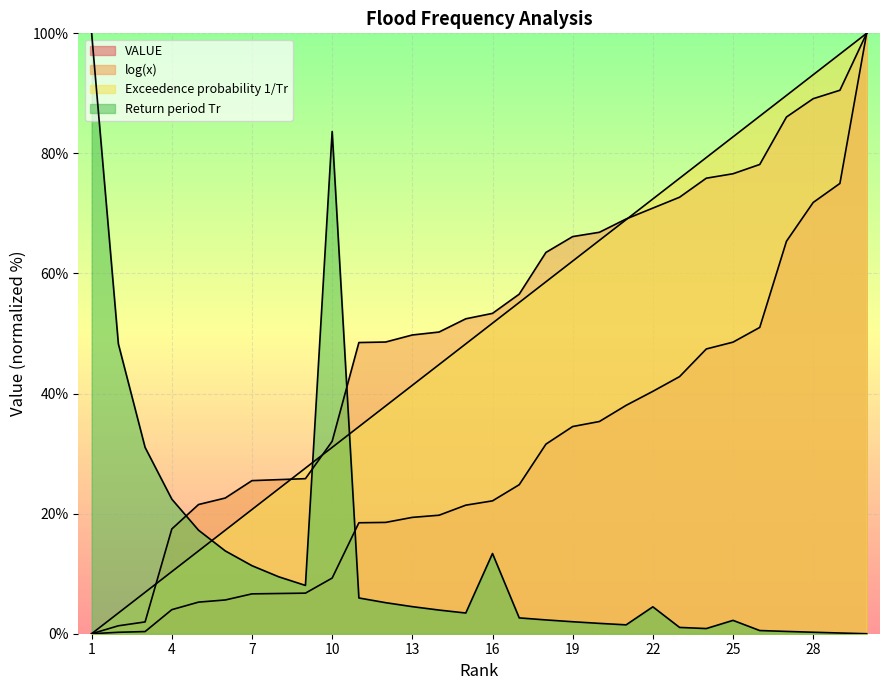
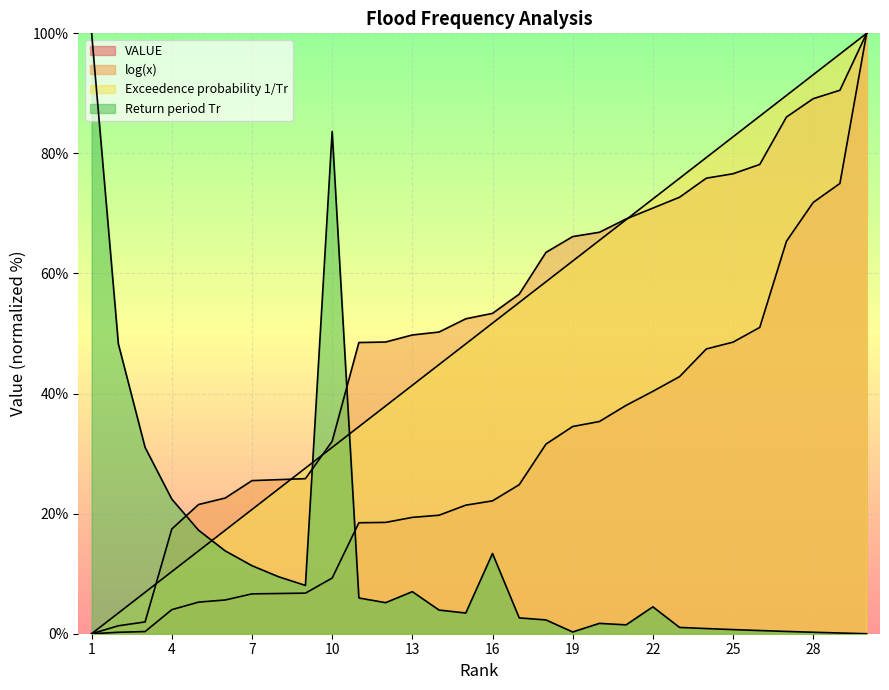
Return period Tr, 13: 5% -> 7%
Return period Tr, 19: 2% -> 0%
Return period Tr, 25: 2% -> 1%
